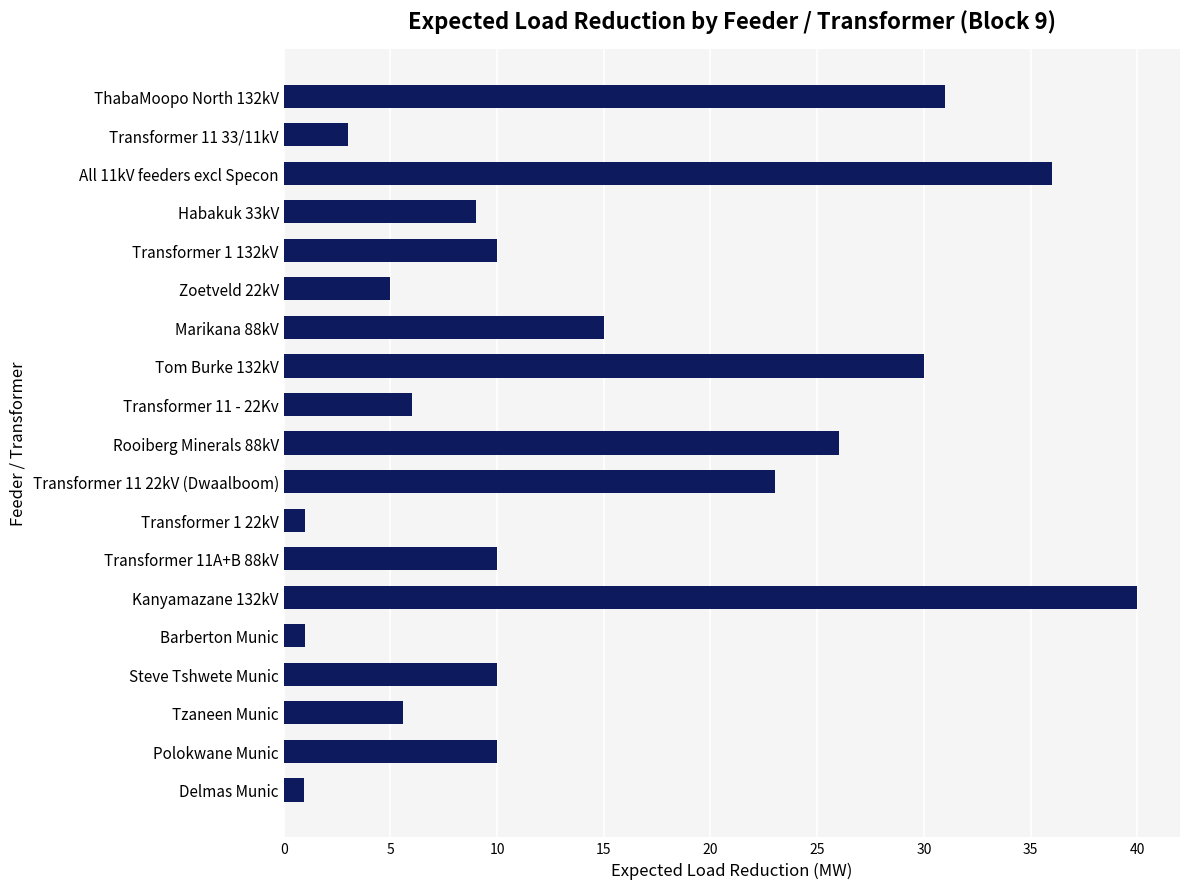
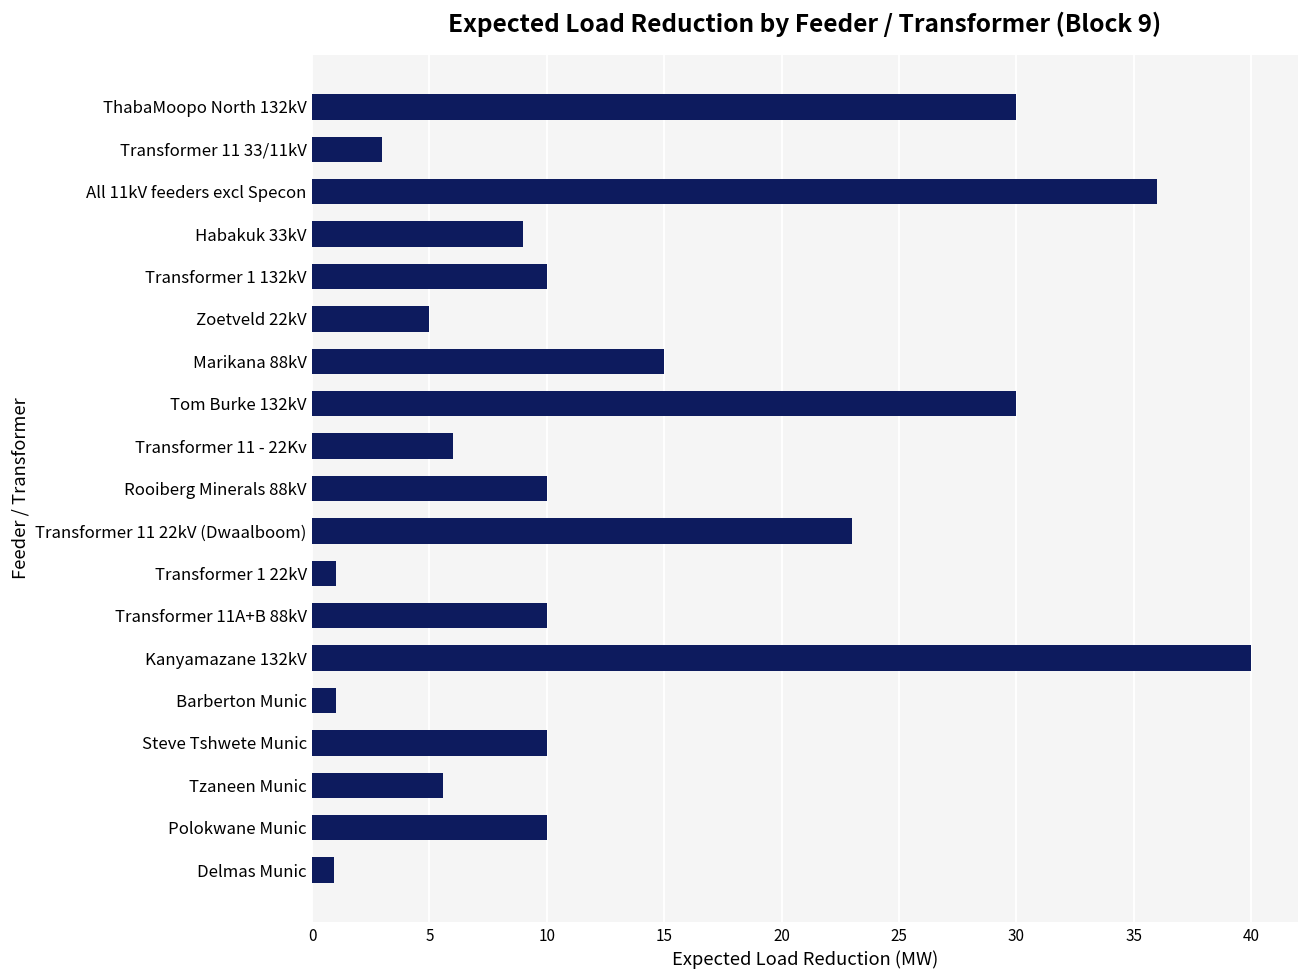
ThabaMoopo North 132kV: 31 -> 30
Rooiberg Minerals 88kV: 26 -> 10
